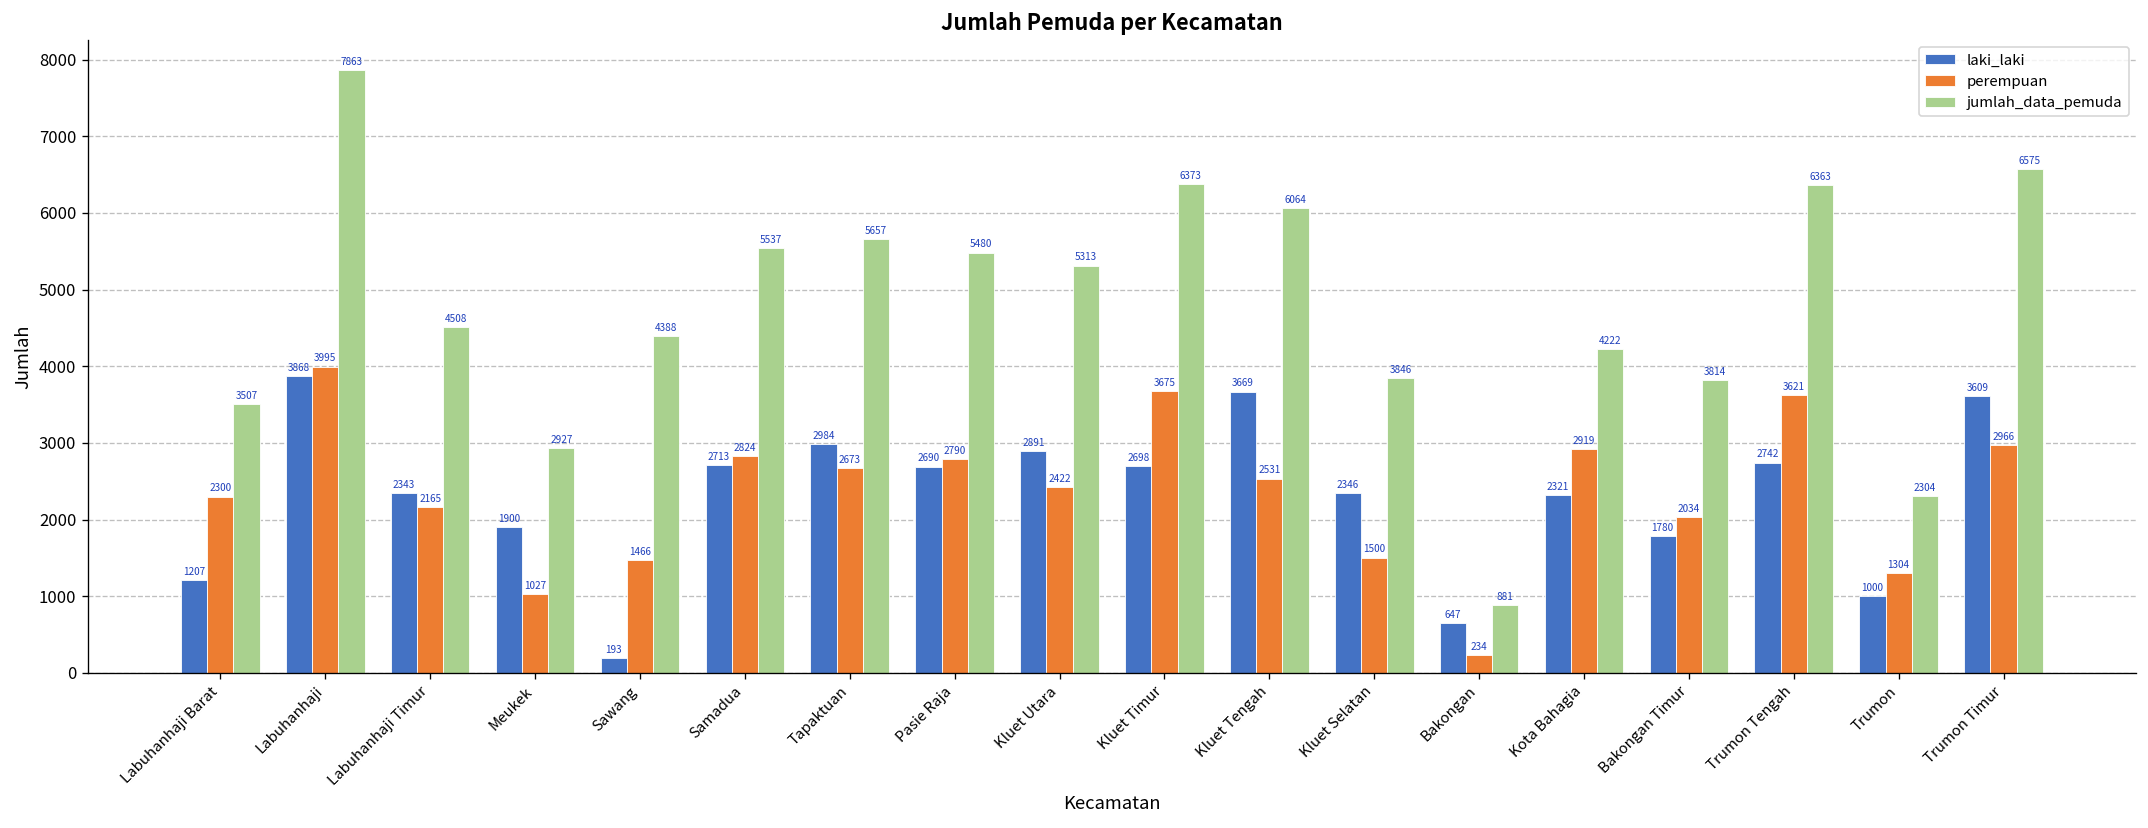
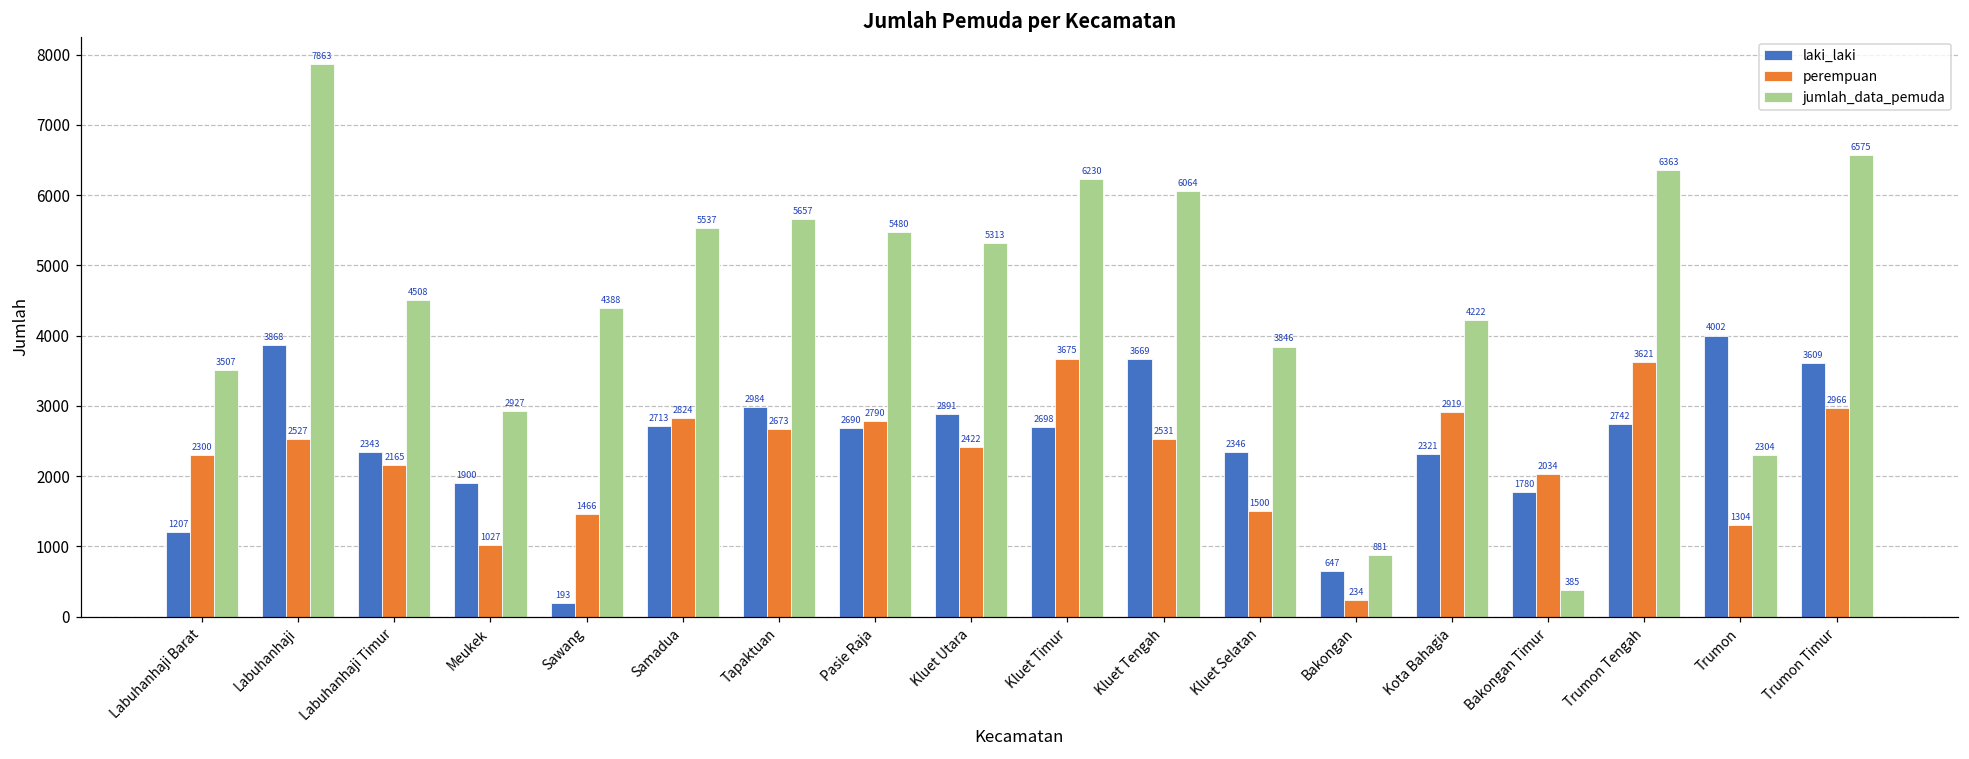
perempuan, Labuhanhaji: 3995 -> 2527
jumlah_data_pemuda, Kluet Timur: 6373 -> 6230
jumlah_data_pemuda, Bakongan Timur: 3814 -> 385
laki_laki, Trumon: 1000 -> 4002
